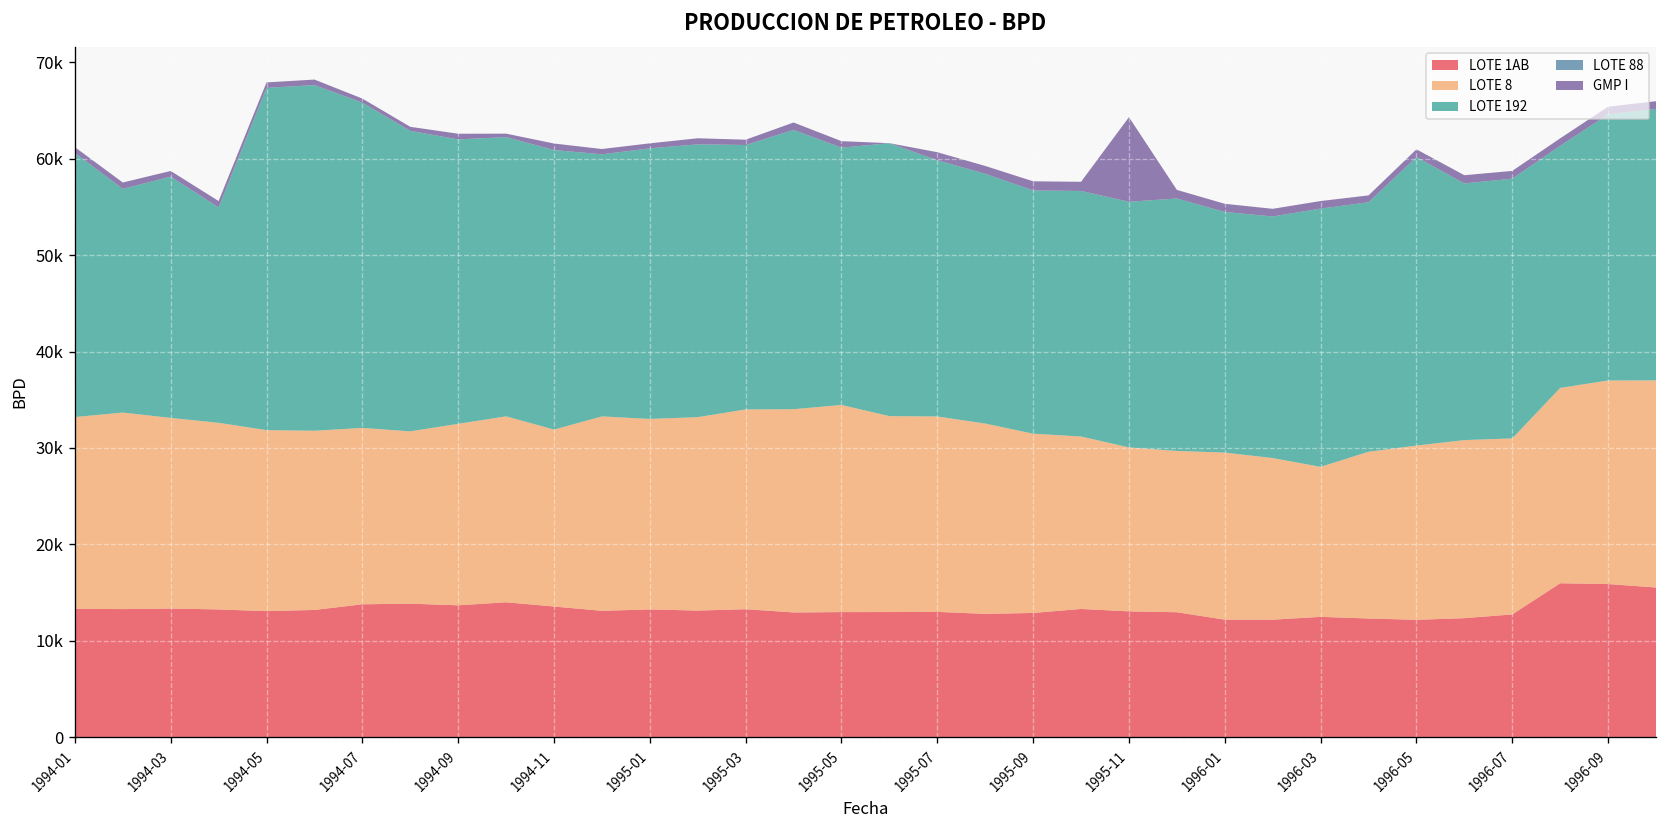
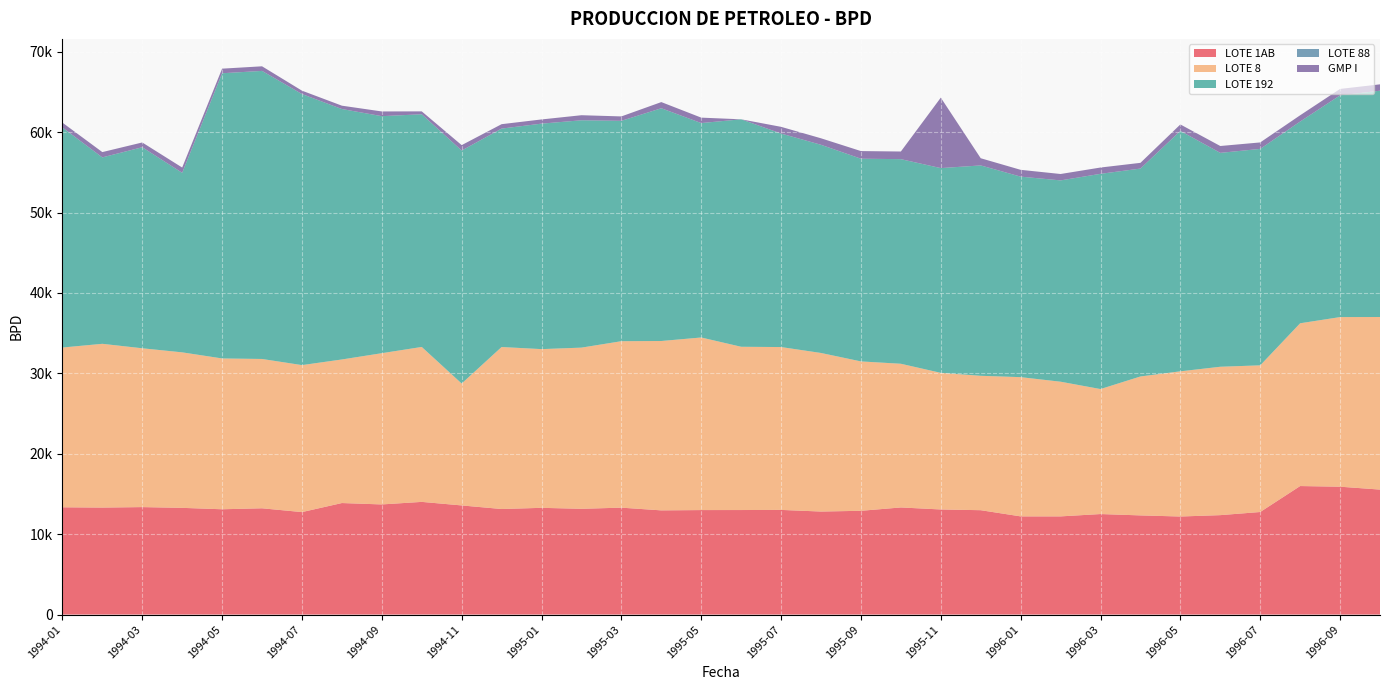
LOTE 1AB, 1994-07: 14000 -> 13000
LOTE 8, 1994-11: 18000 -> 15000
